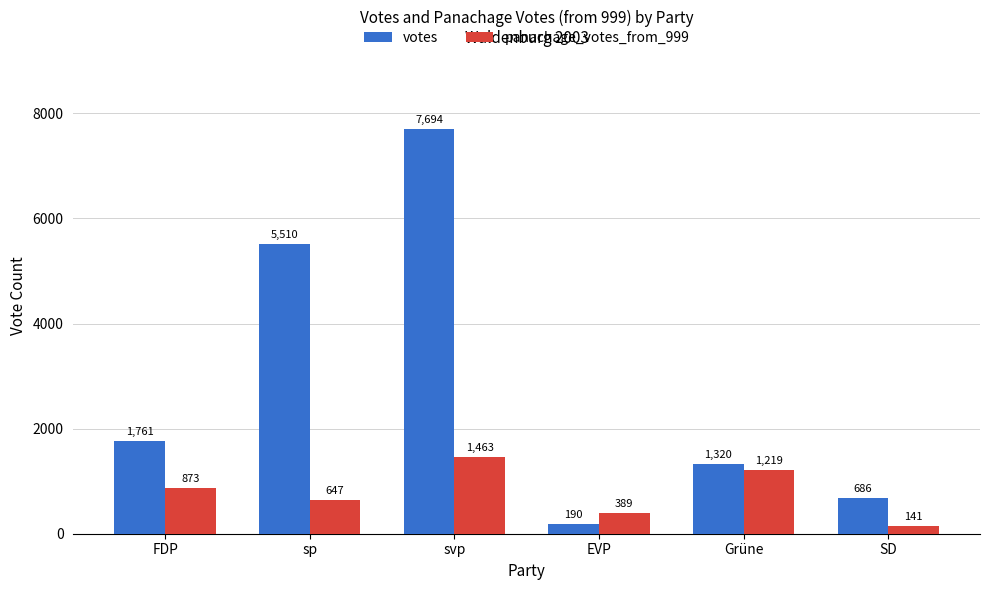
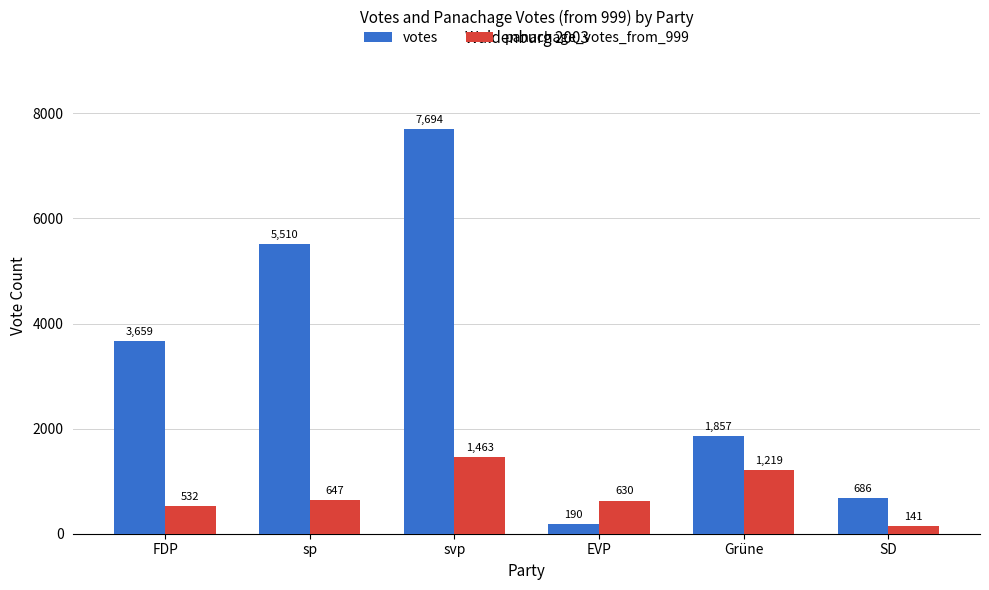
votes, FDP: 1,761 -> 3,659
panachage_votes_from_999, FDP: 873 -> 532
panachage_votes_from_999, EVP: 389 -> 630
votes, Grüne: 1,320 -> 1,857
